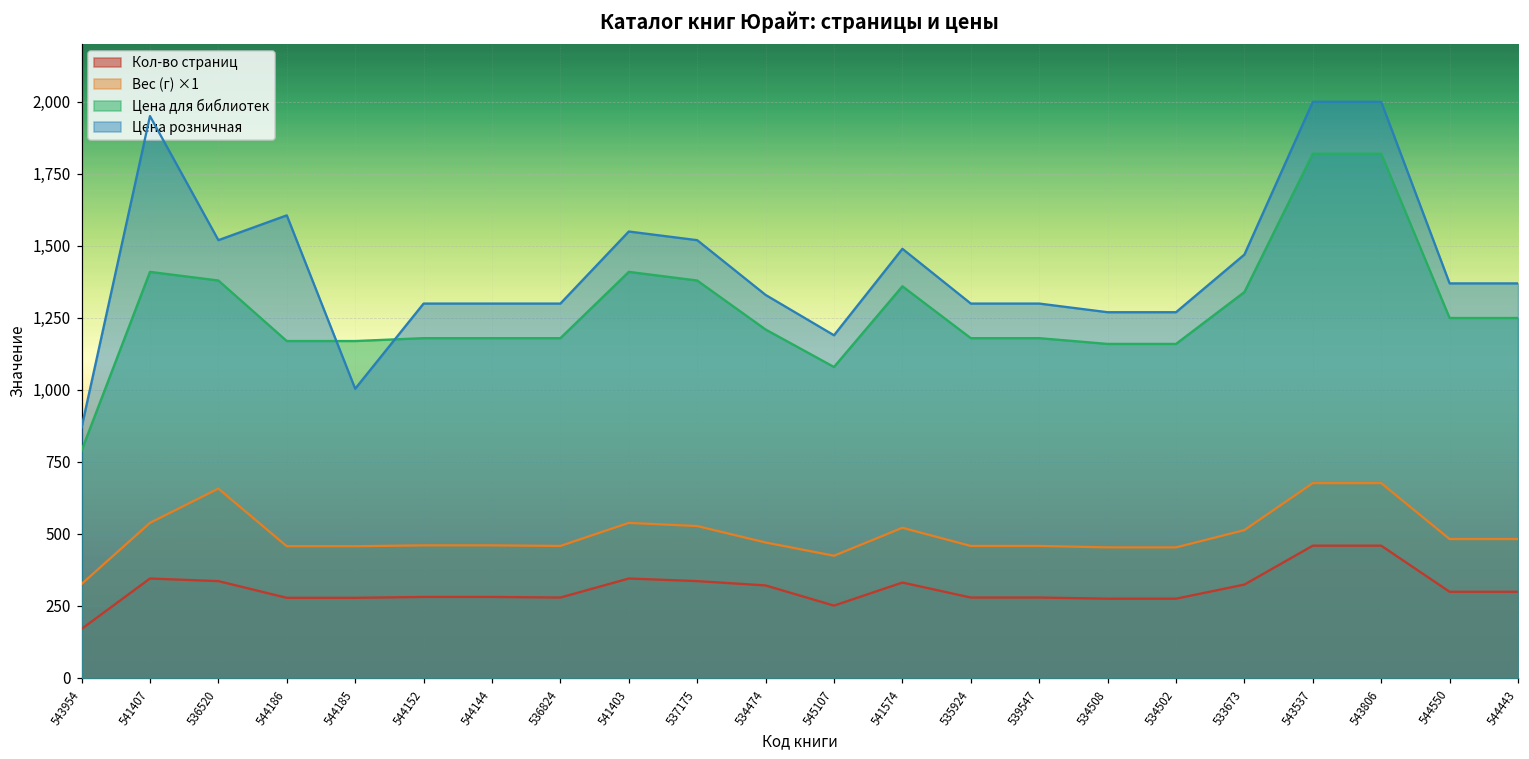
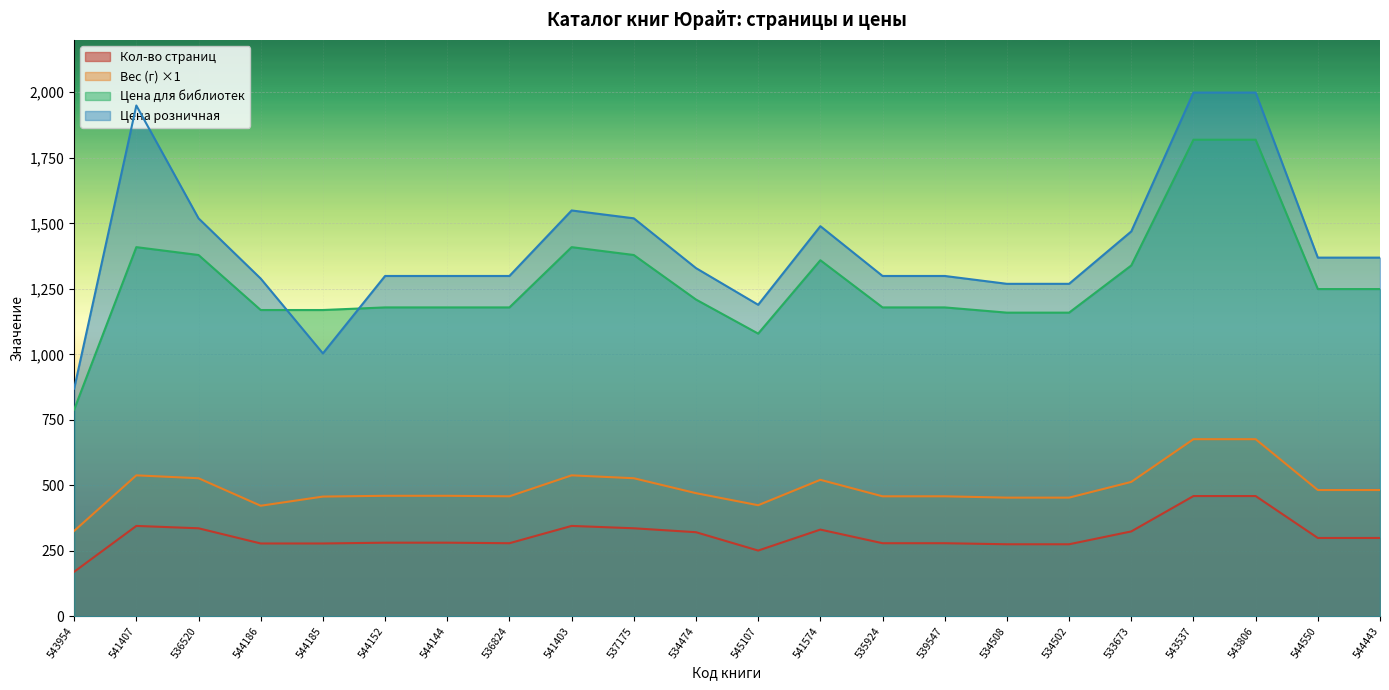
Вес (г) ×1, 536520: 660 -> 530
Вес (г) ×1, 544186: 460 -> 420
Цена розничная, 544186: 1,610 -> 1,290
